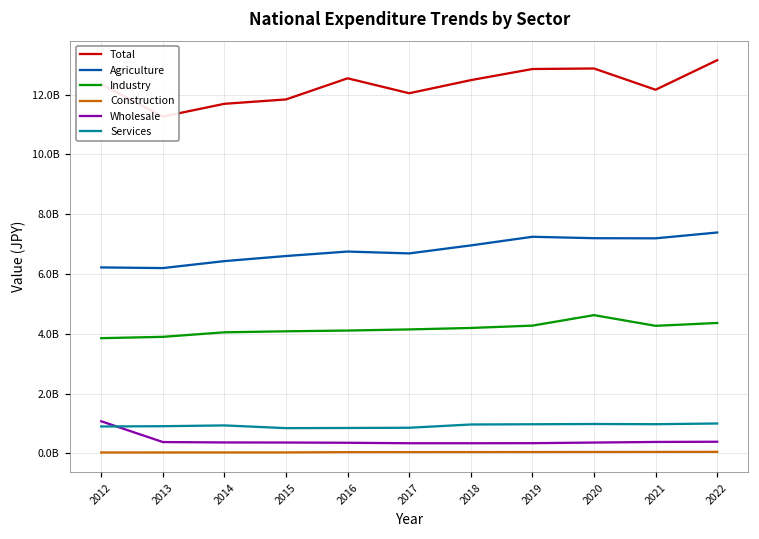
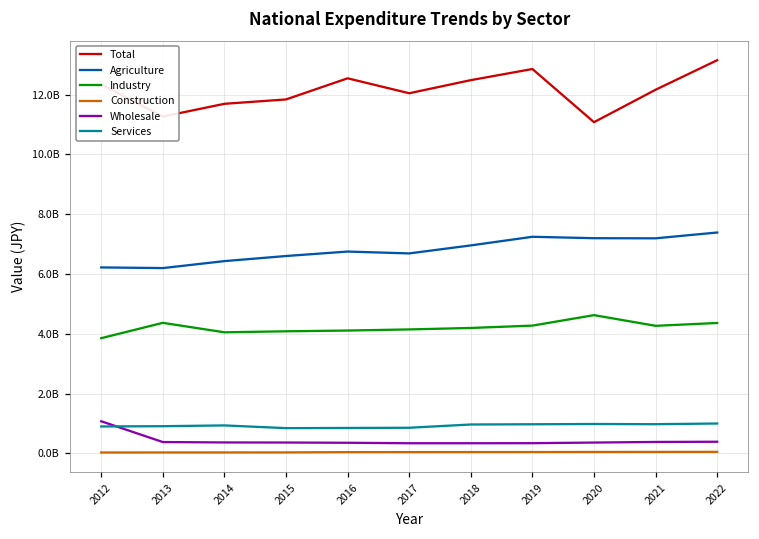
Industry, 2013: 3900000000 -> 4400000000
Total, 2020: 12900000000 -> 11100000000
